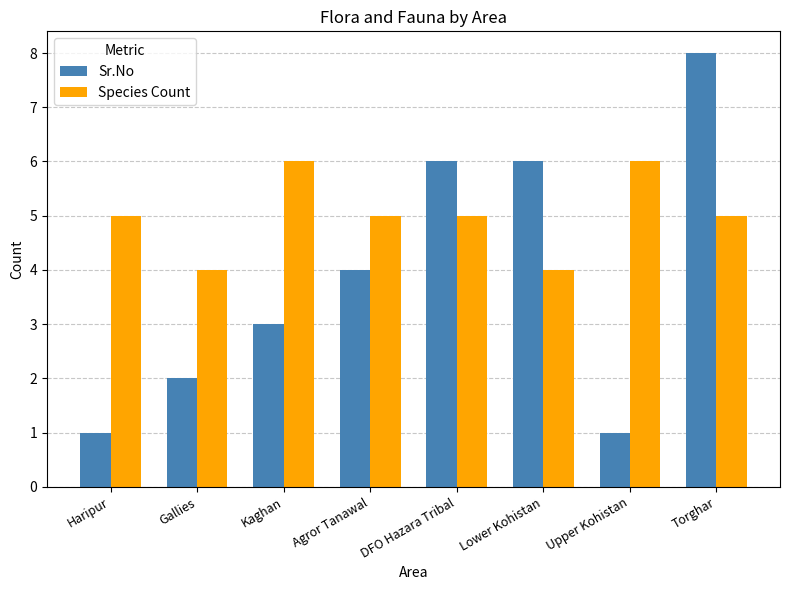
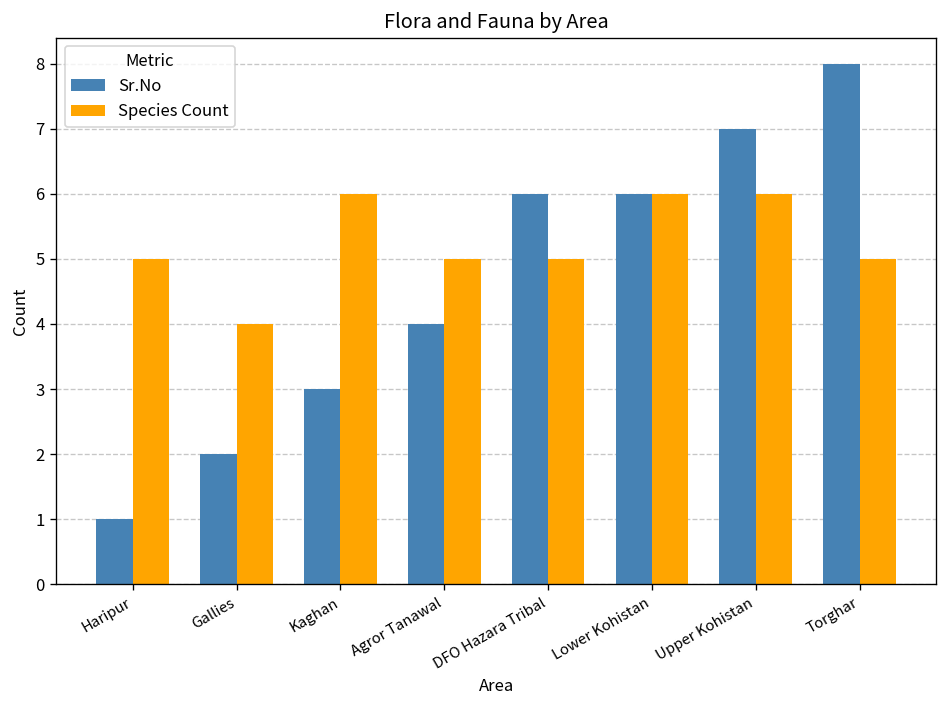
Species Count, Lower Kohistan: 4 -> 6
Sr.No, Upper Kohistan: 1 -> 7
